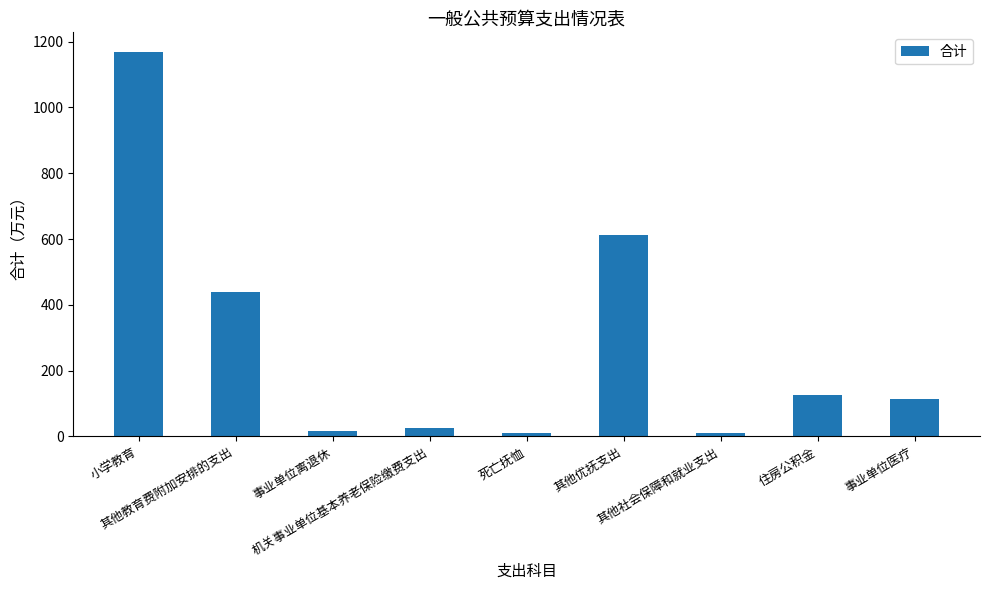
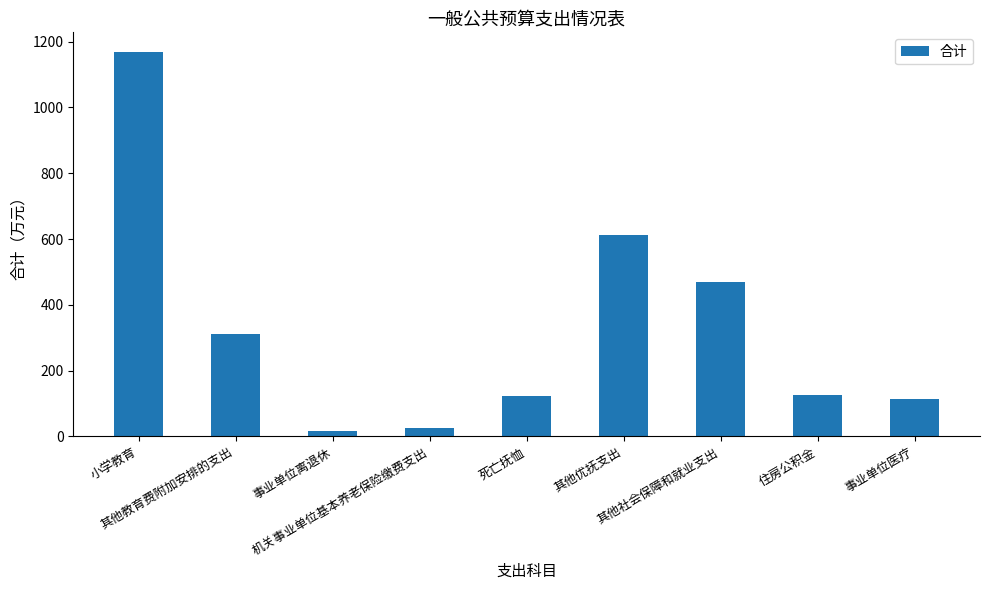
其他教育费附加安排的支出: 440 -> 310
死亡抚恤: 10 -> 120
其他社会保障和就业支出: 10 -> 470
